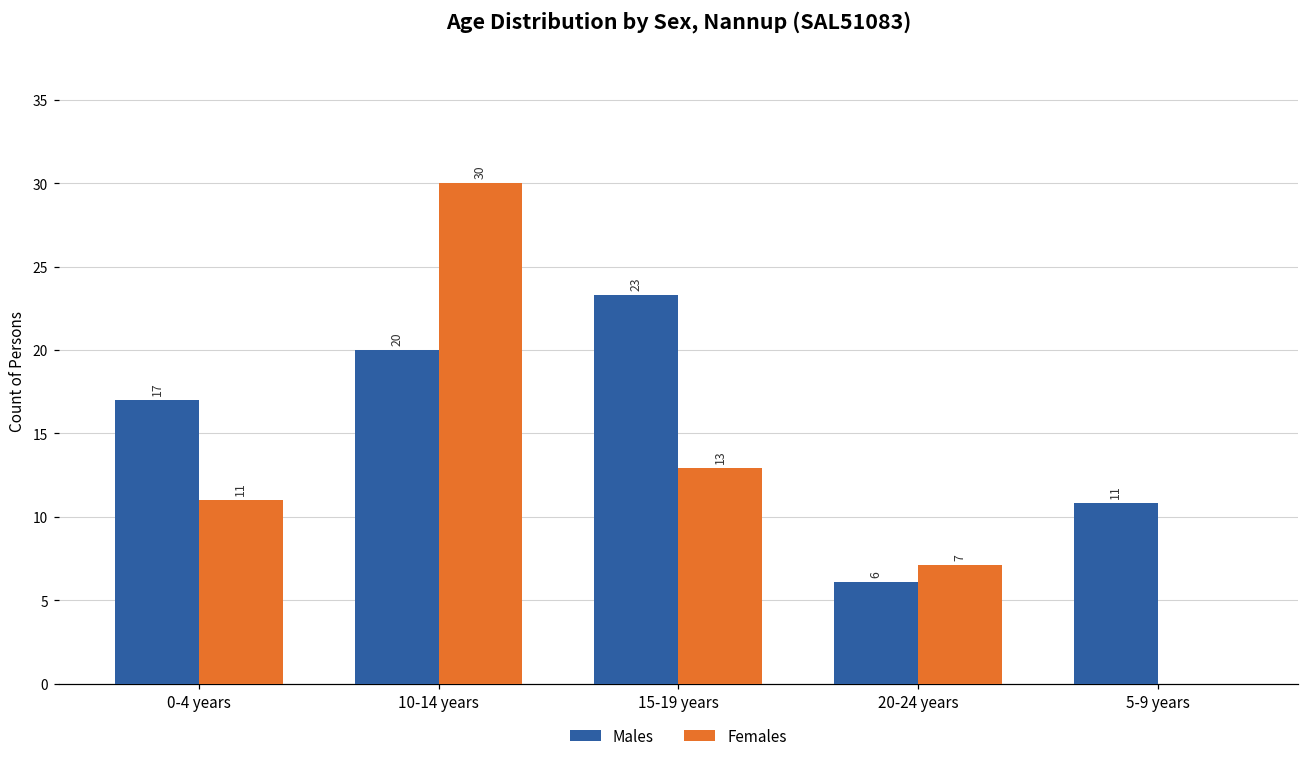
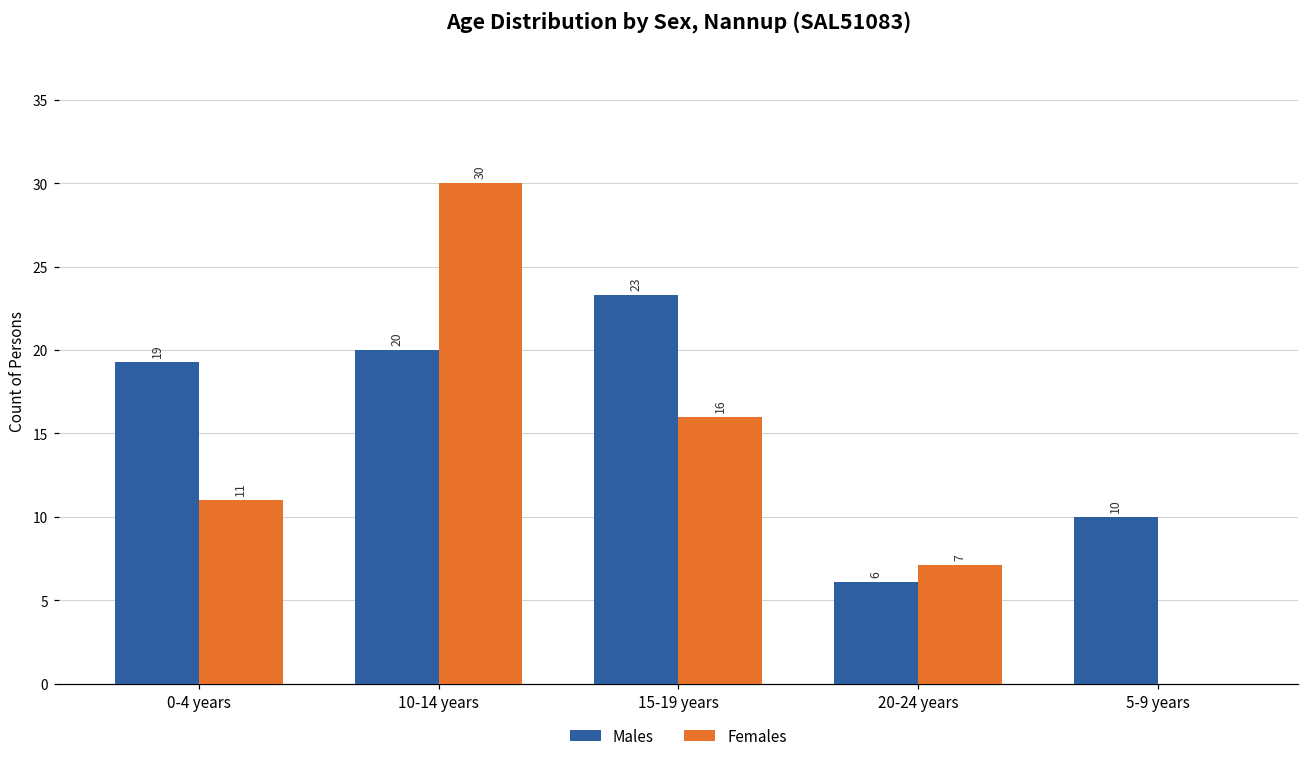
Males, 0-4 years: 17 -> 19
Females, 15-19 years: 13 -> 16
Males, 5-9 years: 11 -> 10
